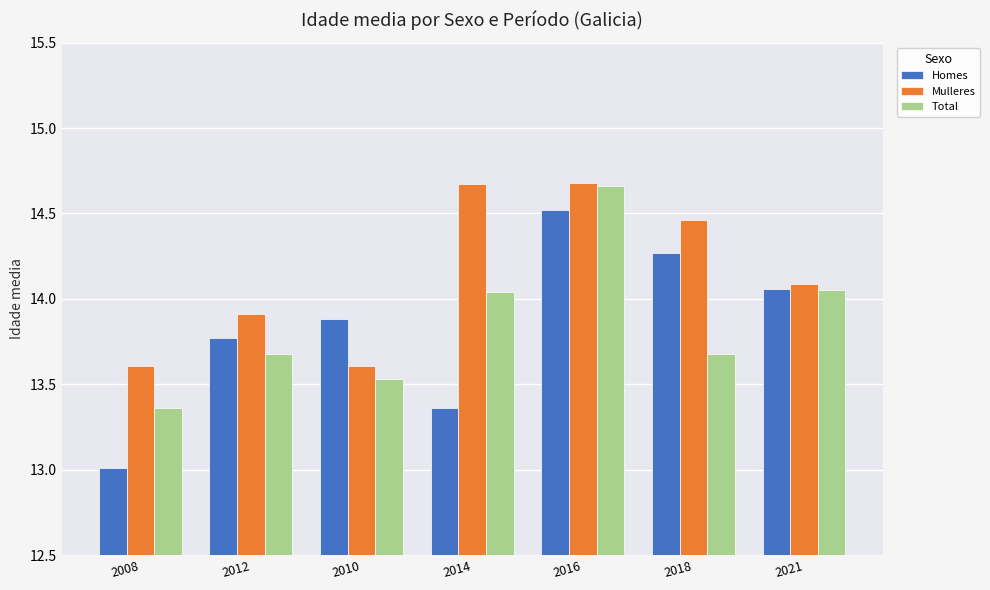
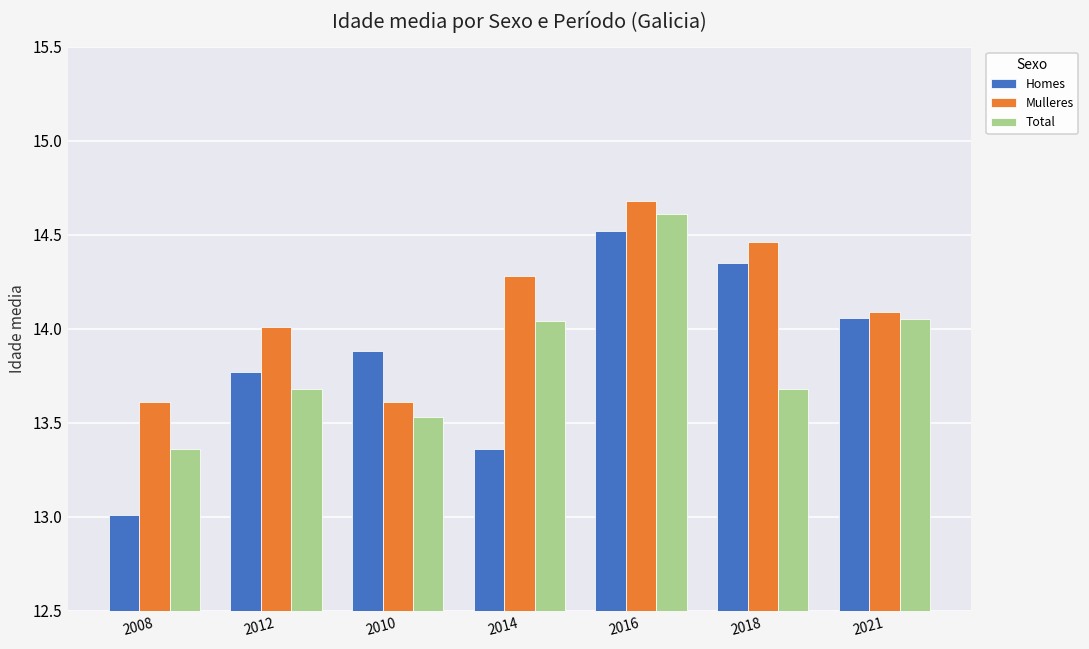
Mulleres, 2012: 13.91 -> 14.01
Mulleres, 2014: 14.67 -> 14.28
Total, 2016: 14.66 -> 14.61
Homes, 2018: 14.27 -> 14.35
